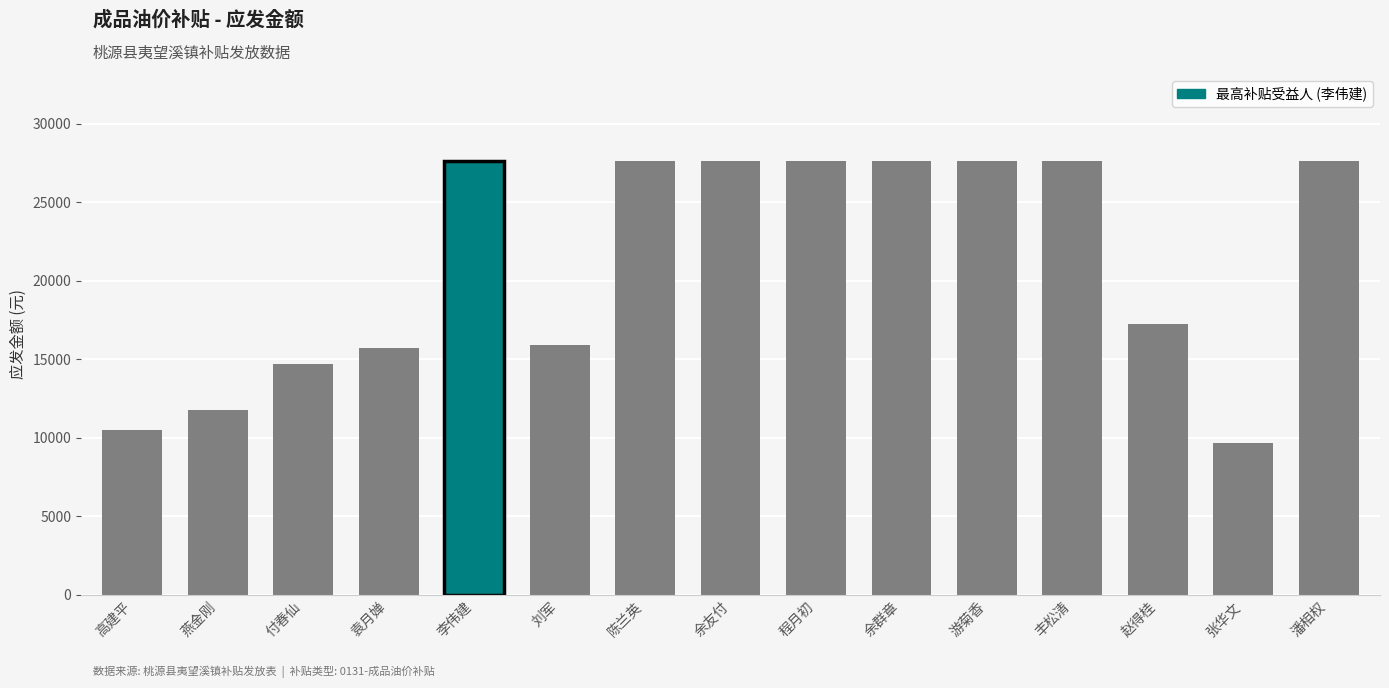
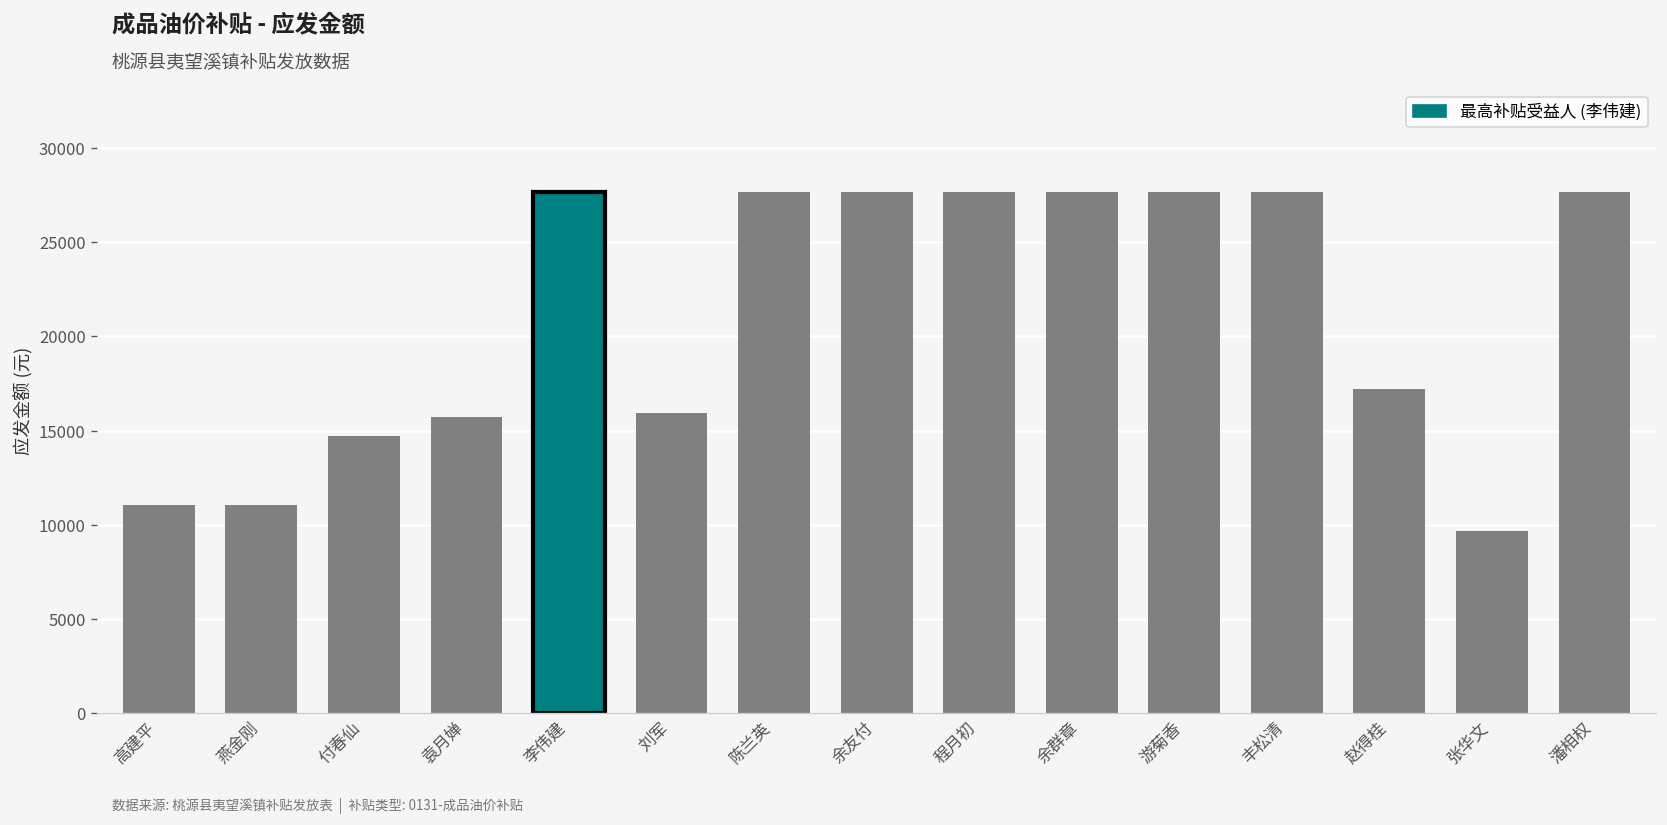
高建平: 10500 -> 11100
燕金刚: 11800 -> 11100
